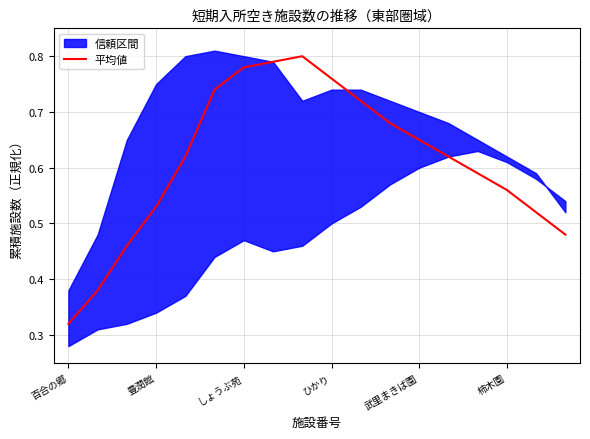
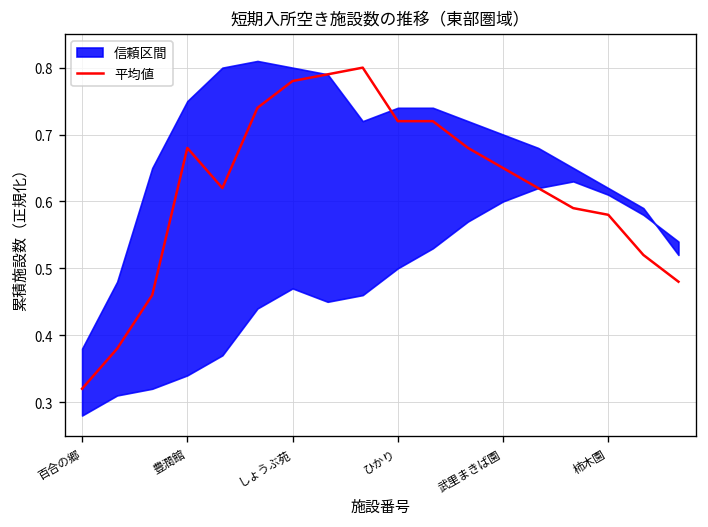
平均値, 豊潤館: 0.53 -> 0.68
平均値, ひかり: 0.76 -> 0.72
平均値, 柿木園: 0.56 -> 0.58
